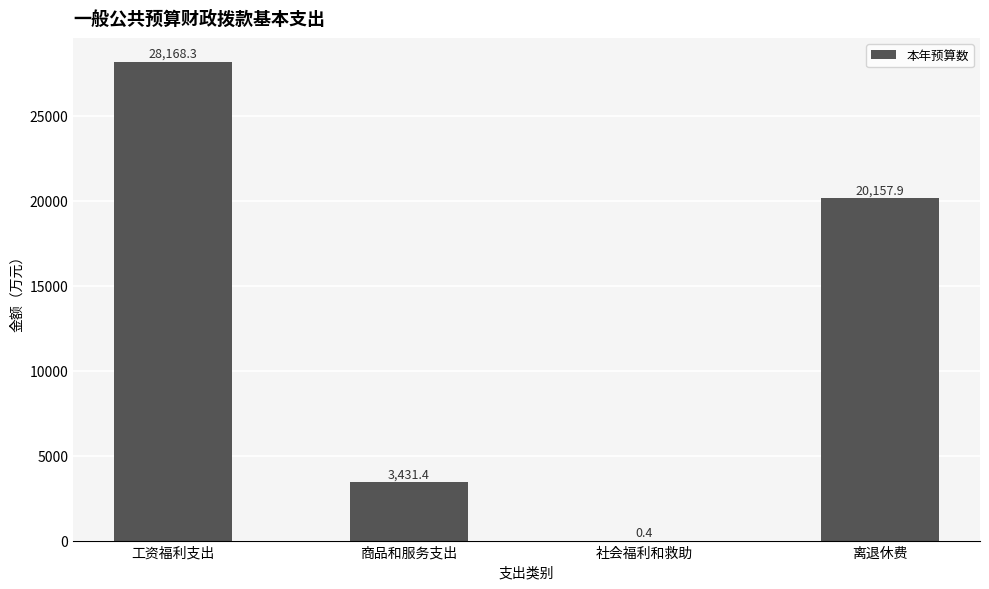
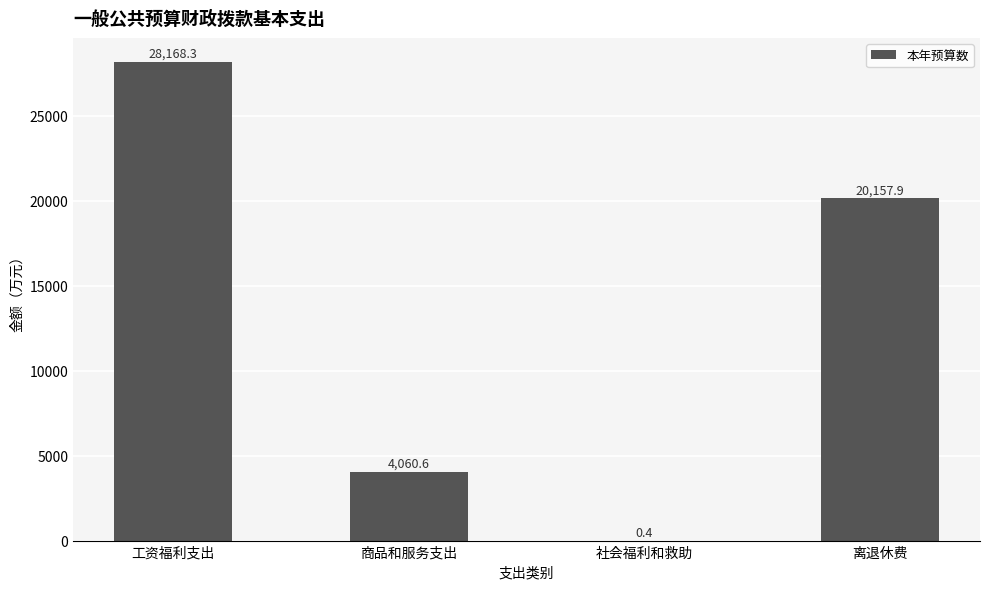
商品和服务支出: 3,431.4 -> 4,060.6
